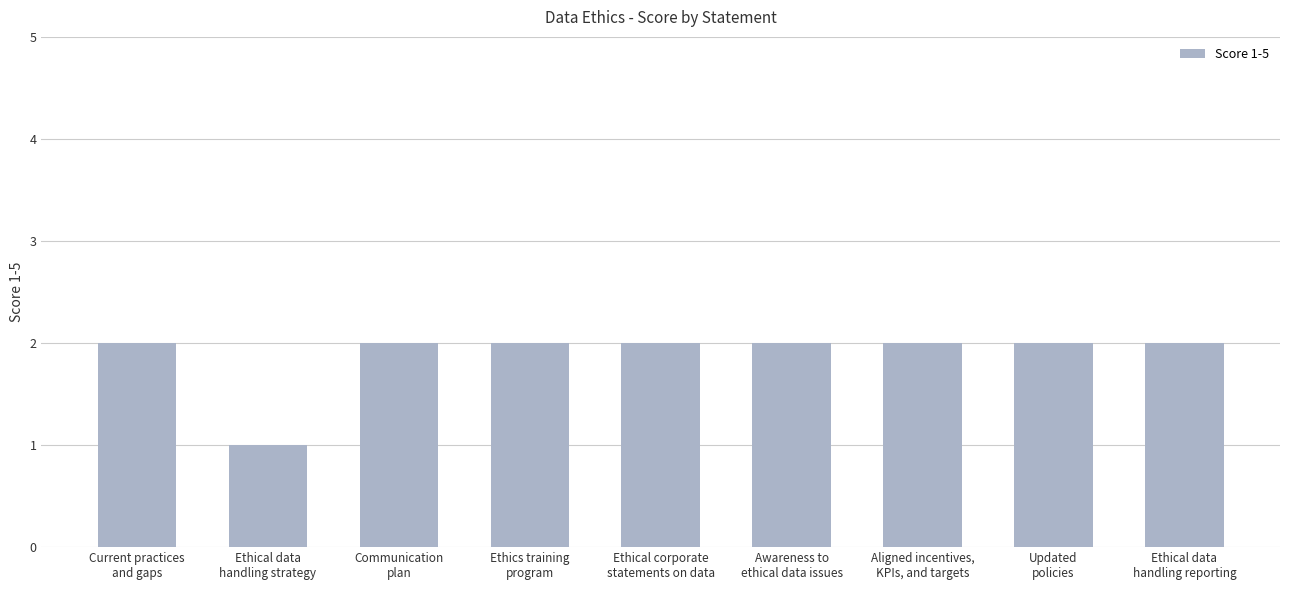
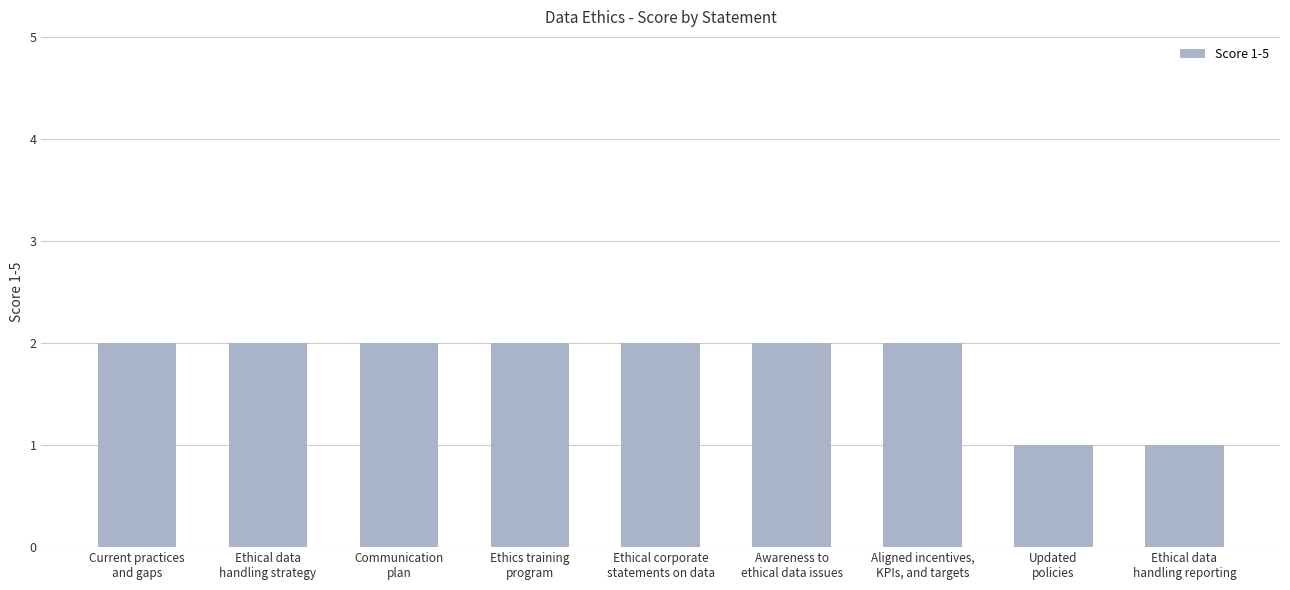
Ethical data handling strategy: 1 -> 2
Updated policies: 2 -> 1
Ethical data handling reporting: 2 -> 1
